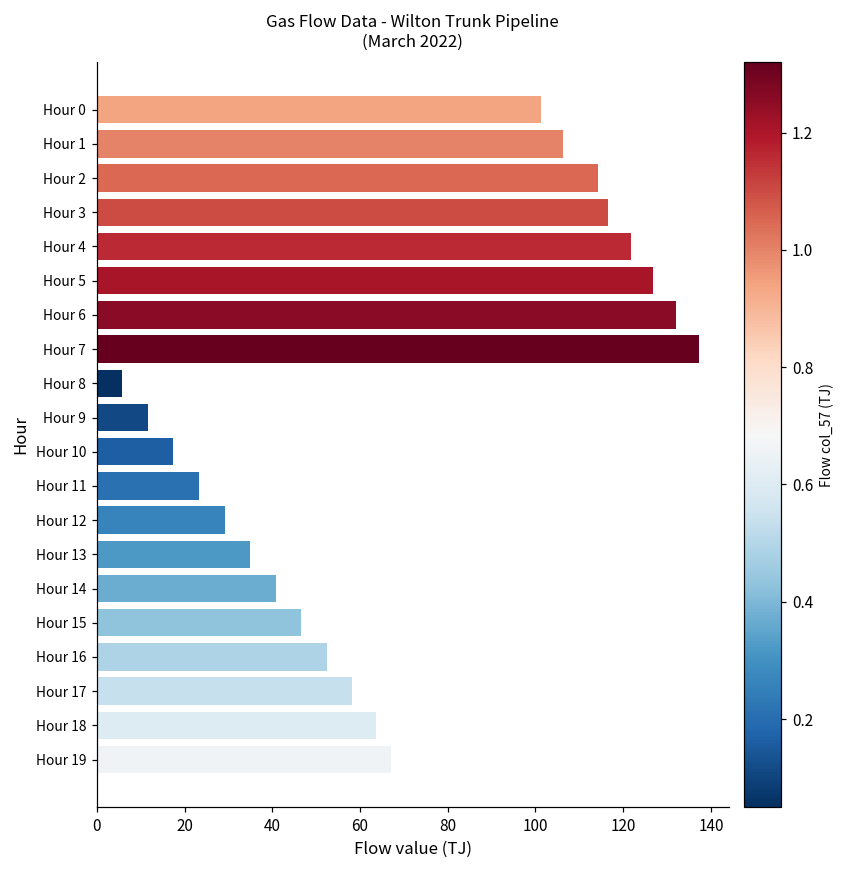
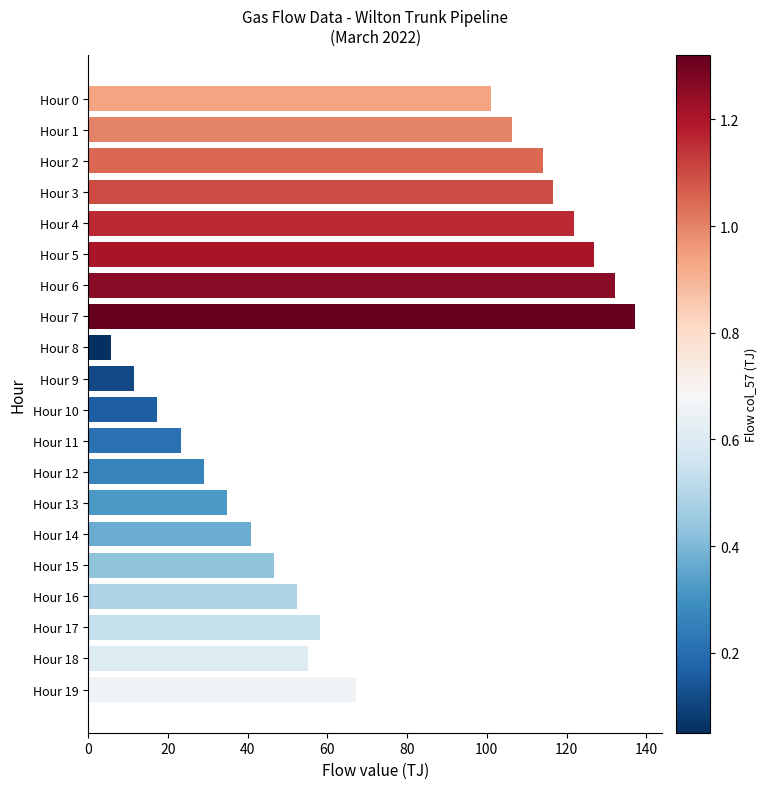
Hour 18: 64 -> 55
